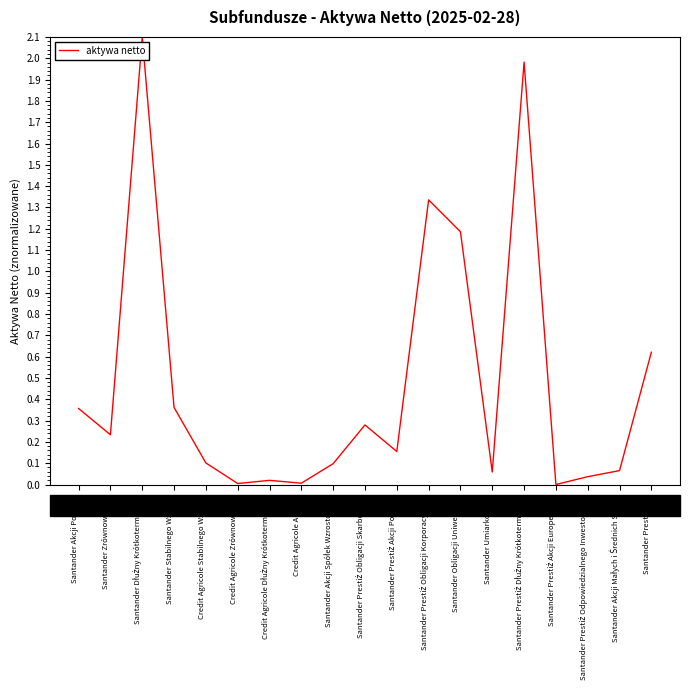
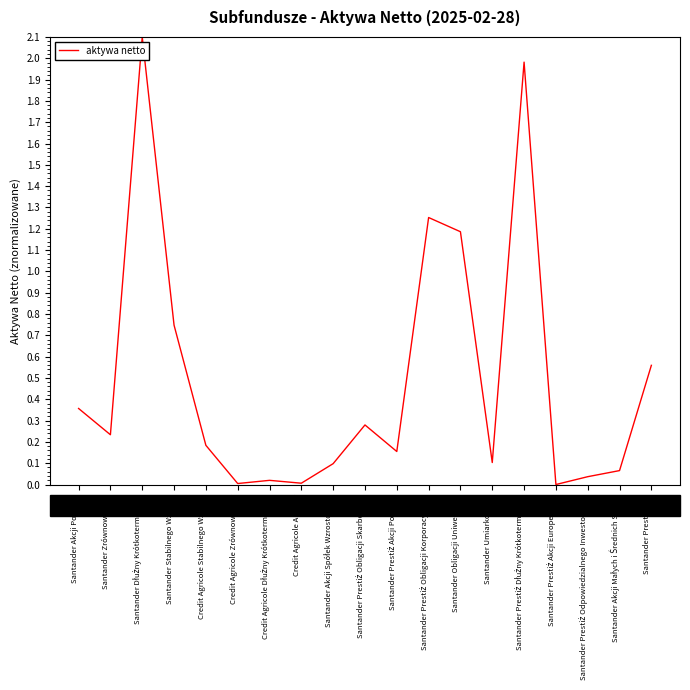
Santander Stabilnego Wzrostu: 0.36 -> 0.75
Credit Agricole Stabilnego Wzrostu: 0.10 -> 0.18
Santander Prestiż Obligacji Korporacyjnych: 1.34 -> 1.25
Santander Umiarkowany: 0.06 -> 0.10
Santander Prestiż Alfa: 0.62 -> 0.56
